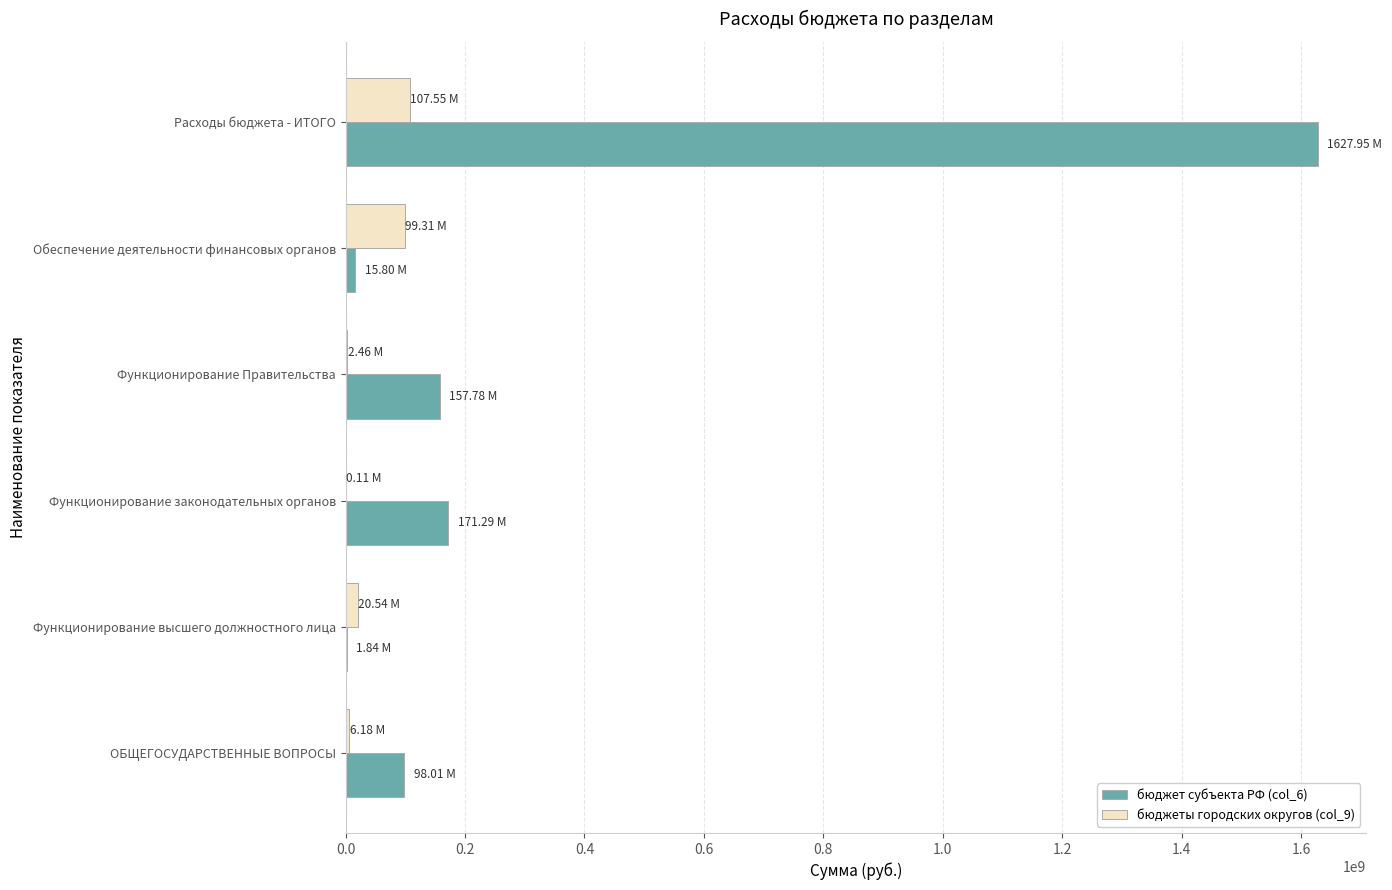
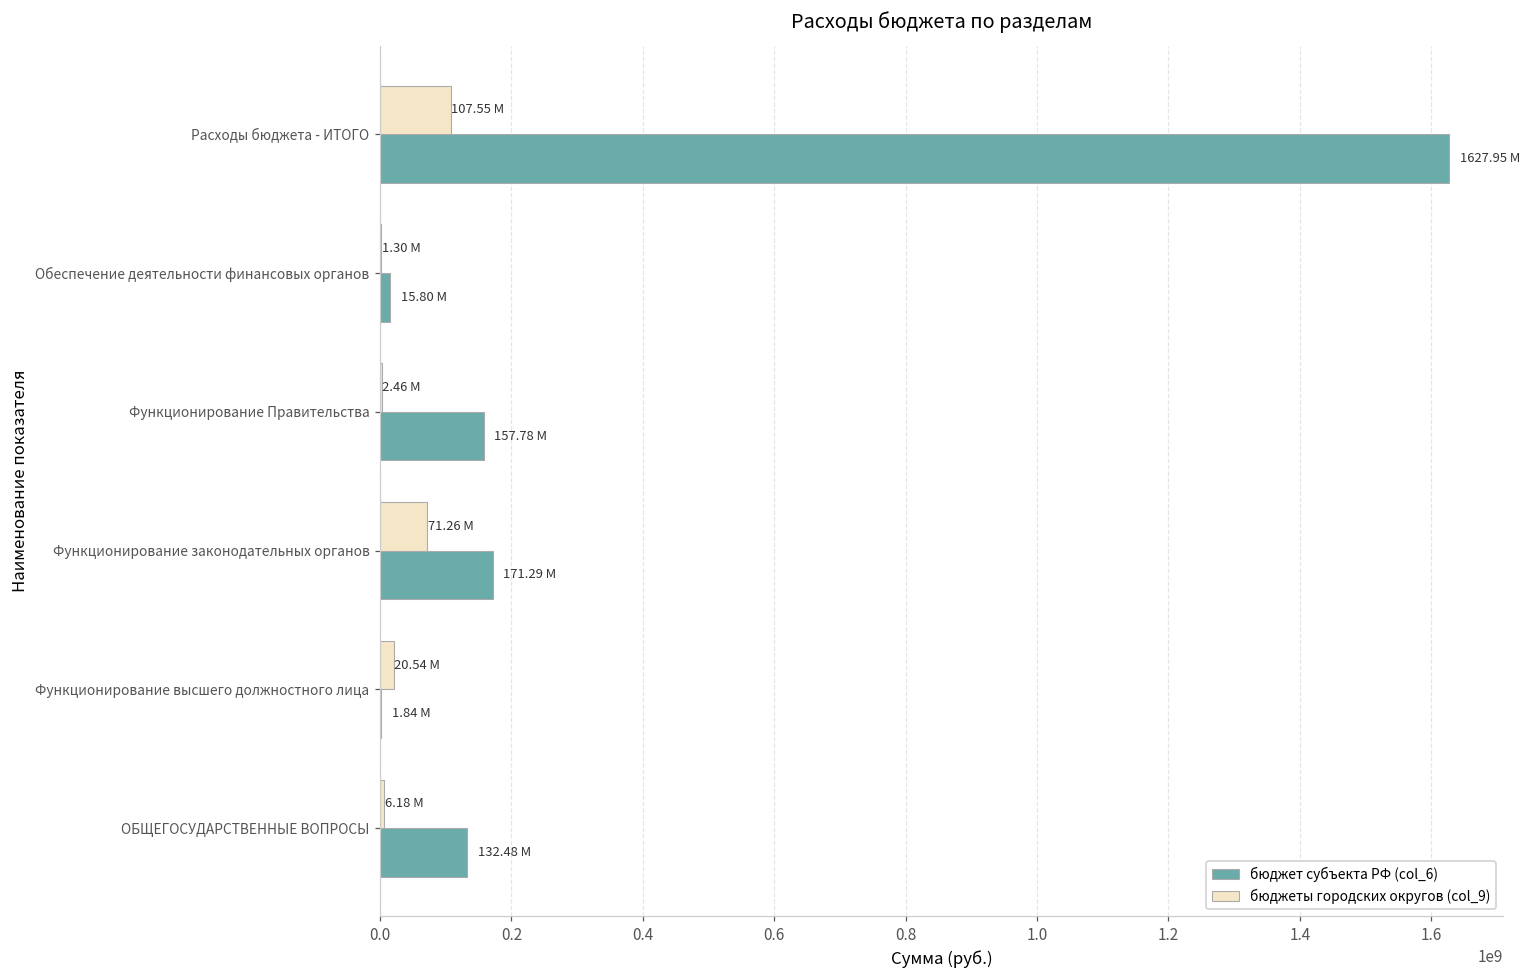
бюджеты городских округов (col_9), Обеспечение деятельности финансовых органов: 99.31 -> 1.30
бюджеты городских округов (col_9), Функционирование законодательных органов: 0.11 -> 71.26
бюджет субъекта РФ (col_6), ОБЩЕГОСУДАРСТВЕННЫЕ ВОПРОСЫ: 98.01 -> 132.48
